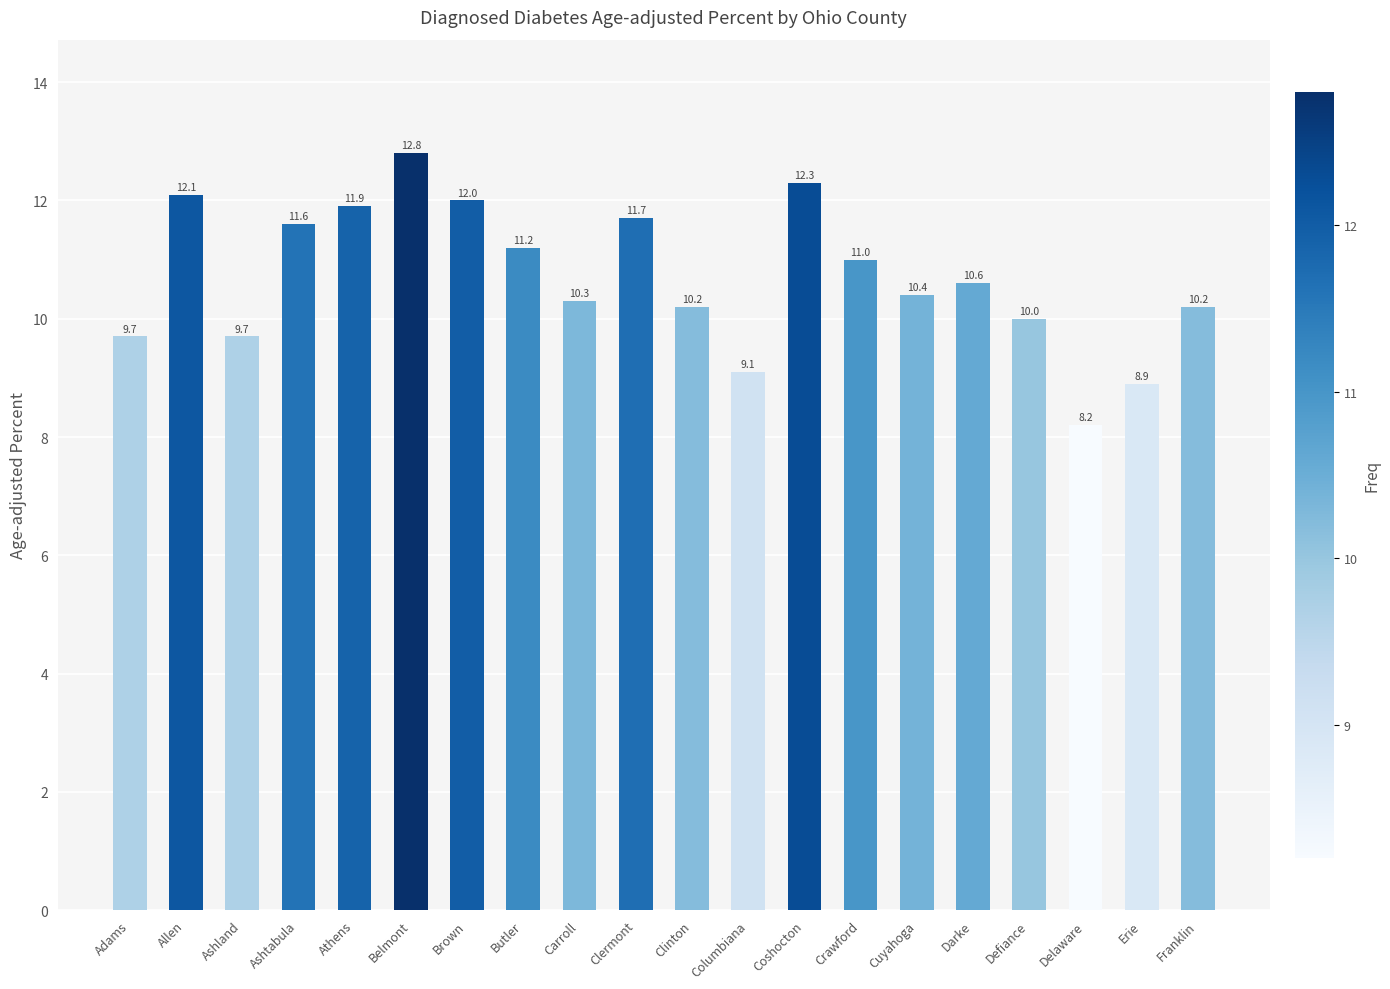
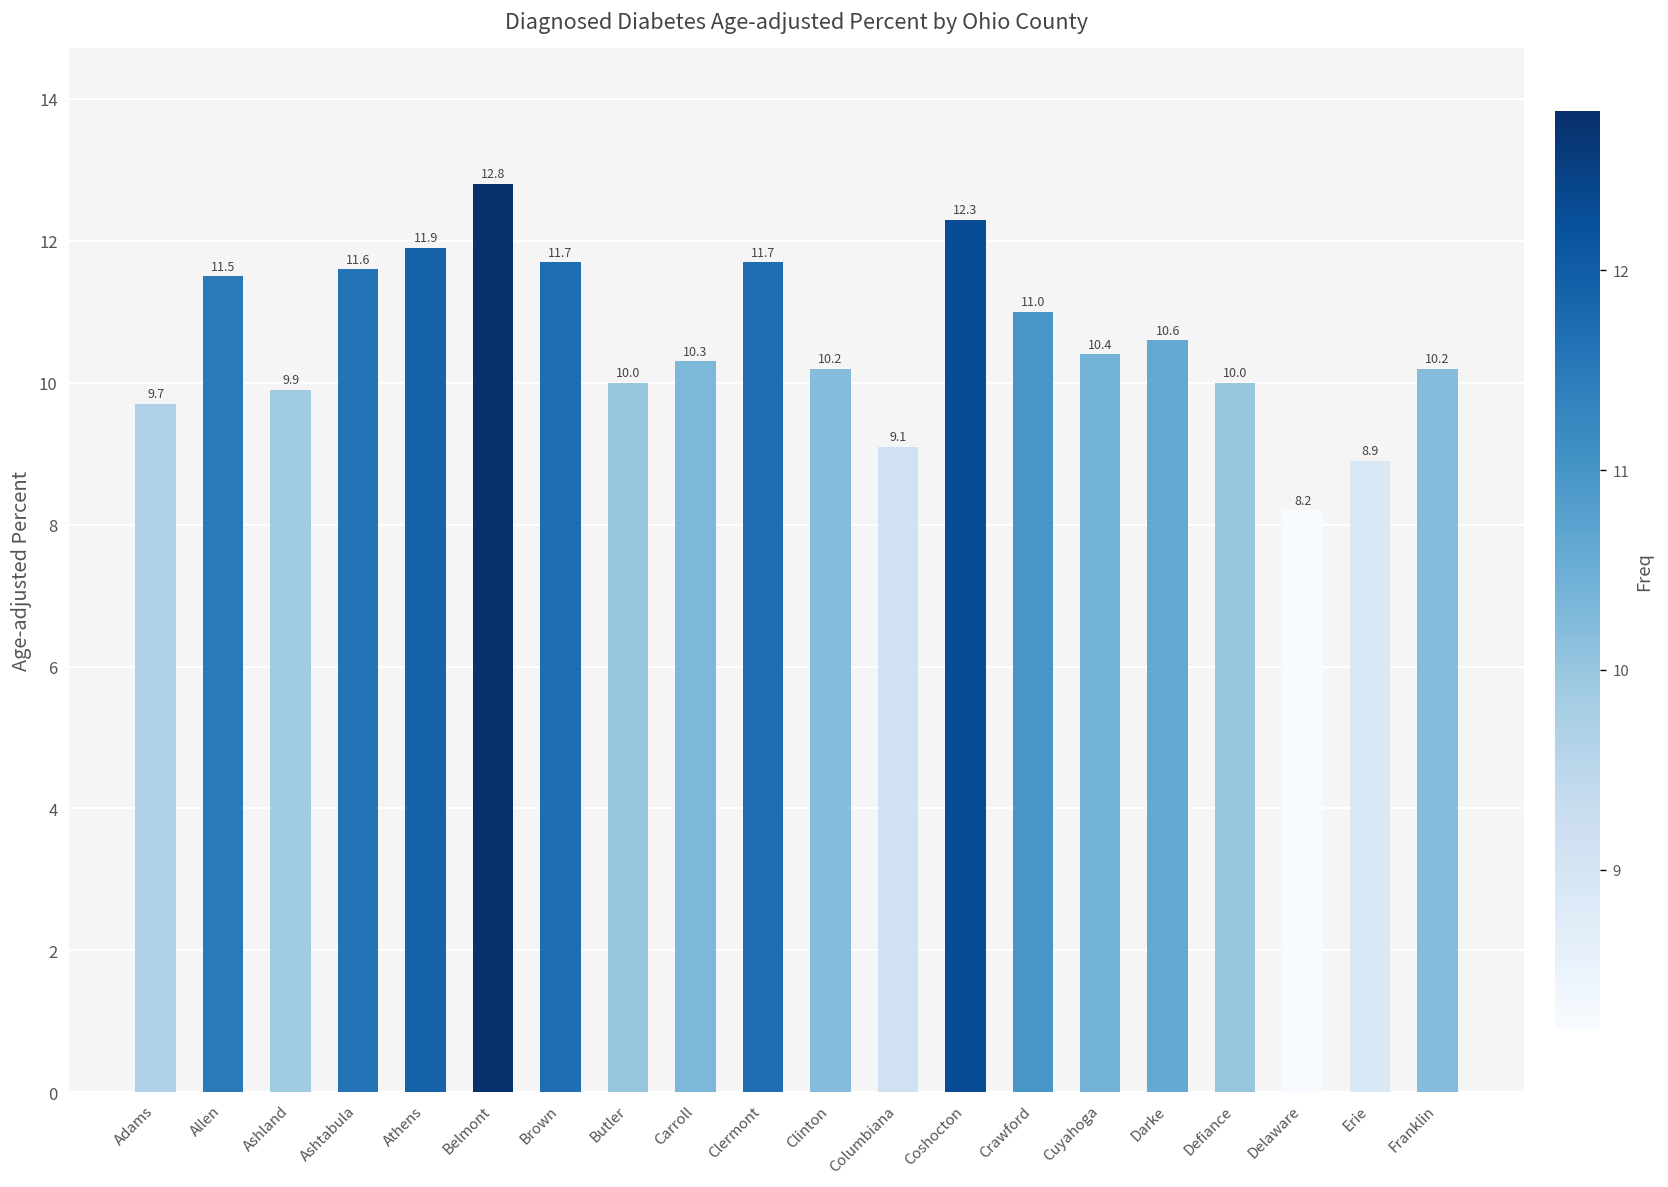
Allen: 12.1 -> 11.5
Ashland: 9.7 -> 9.9
Brown: 12.0 -> 11.7
Butler: 11.2 -> 10.0
